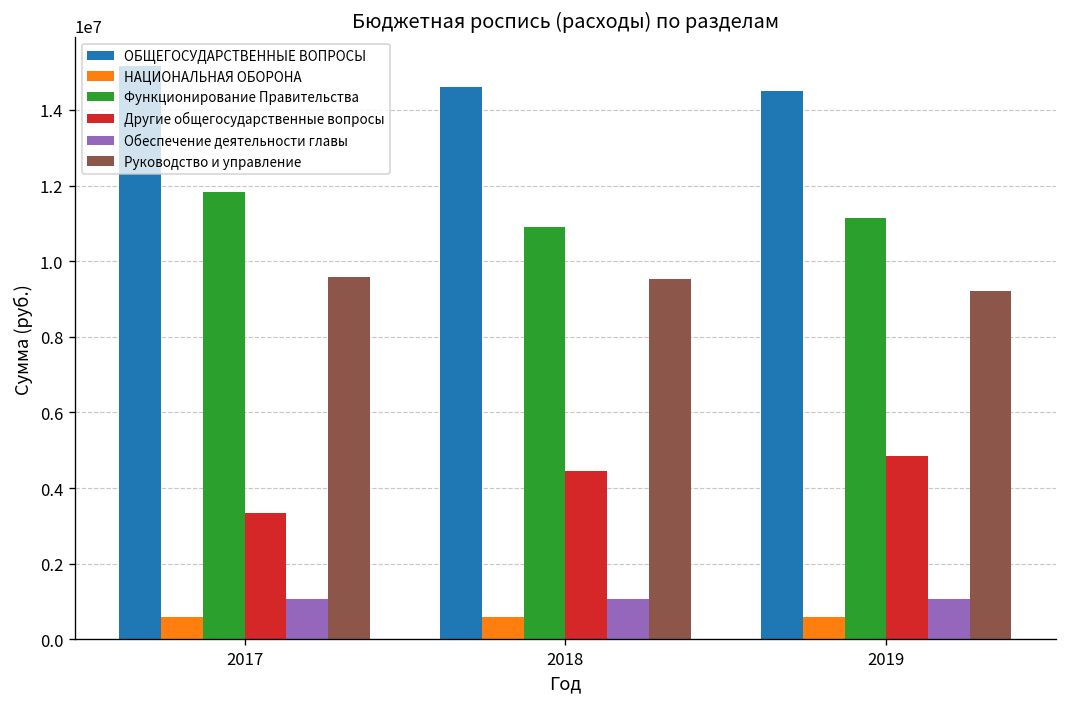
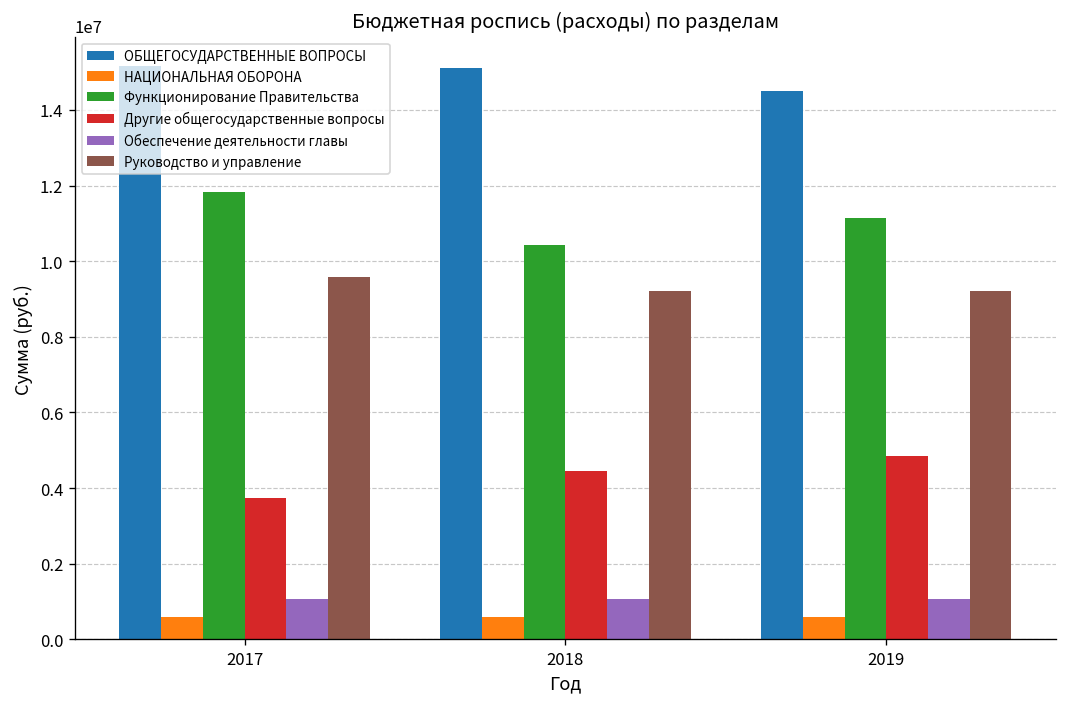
Другие общегосударственные вопросы, 2017: 3300000 -> 3700000
ОБЩЕГОСУДАРСТВЕННЫЕ ВОПРОСЫ, 2018: 14600000 -> 15100000
Функционирование Правительства, 2018: 10900000 -> 10400000
Руководство и управление, 2018: 9500000 -> 9200000
